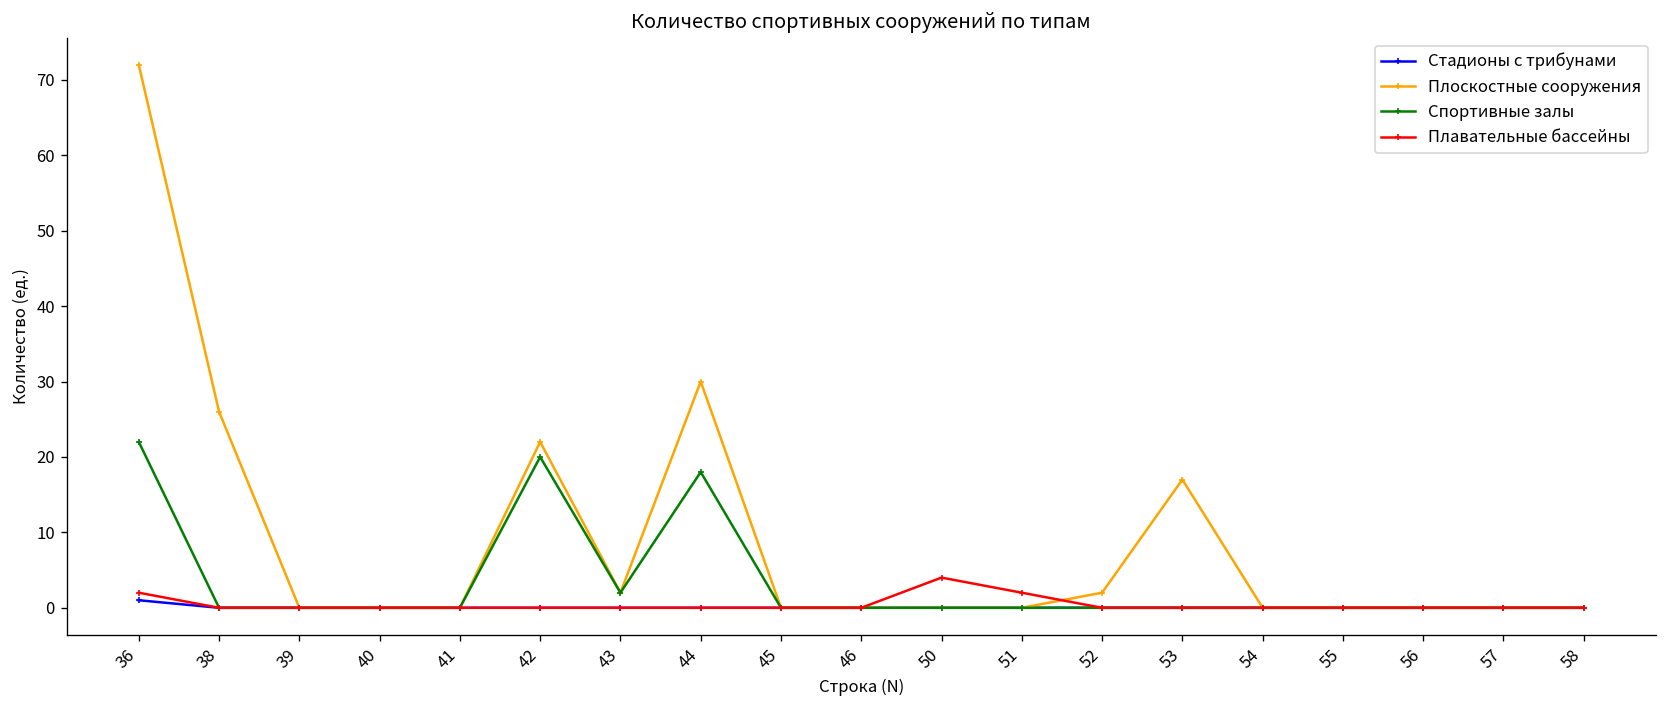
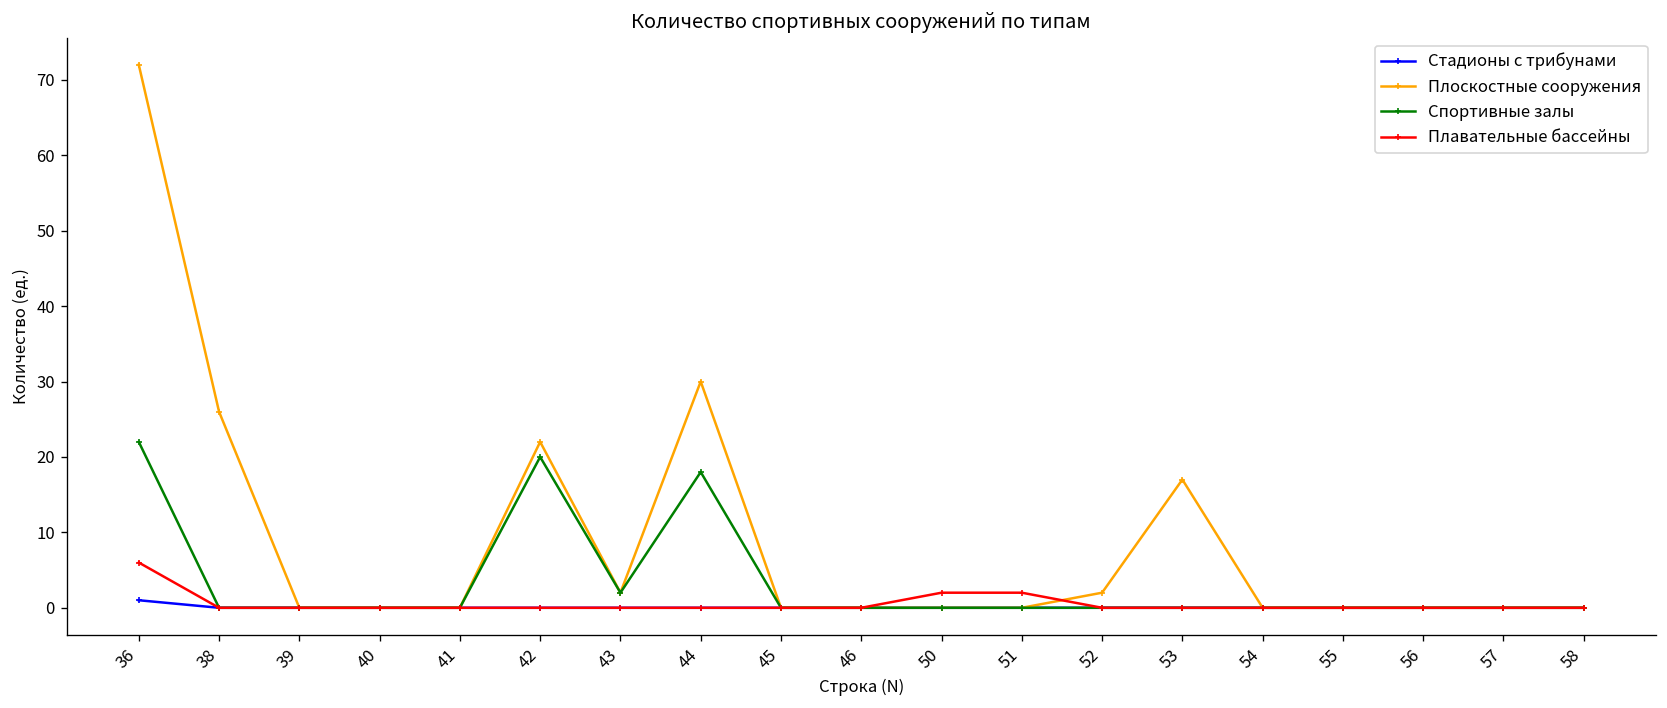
Плавательные бассейны, 36: 2 -> 6
Плавательные бассейны, 50: 4 -> 2
